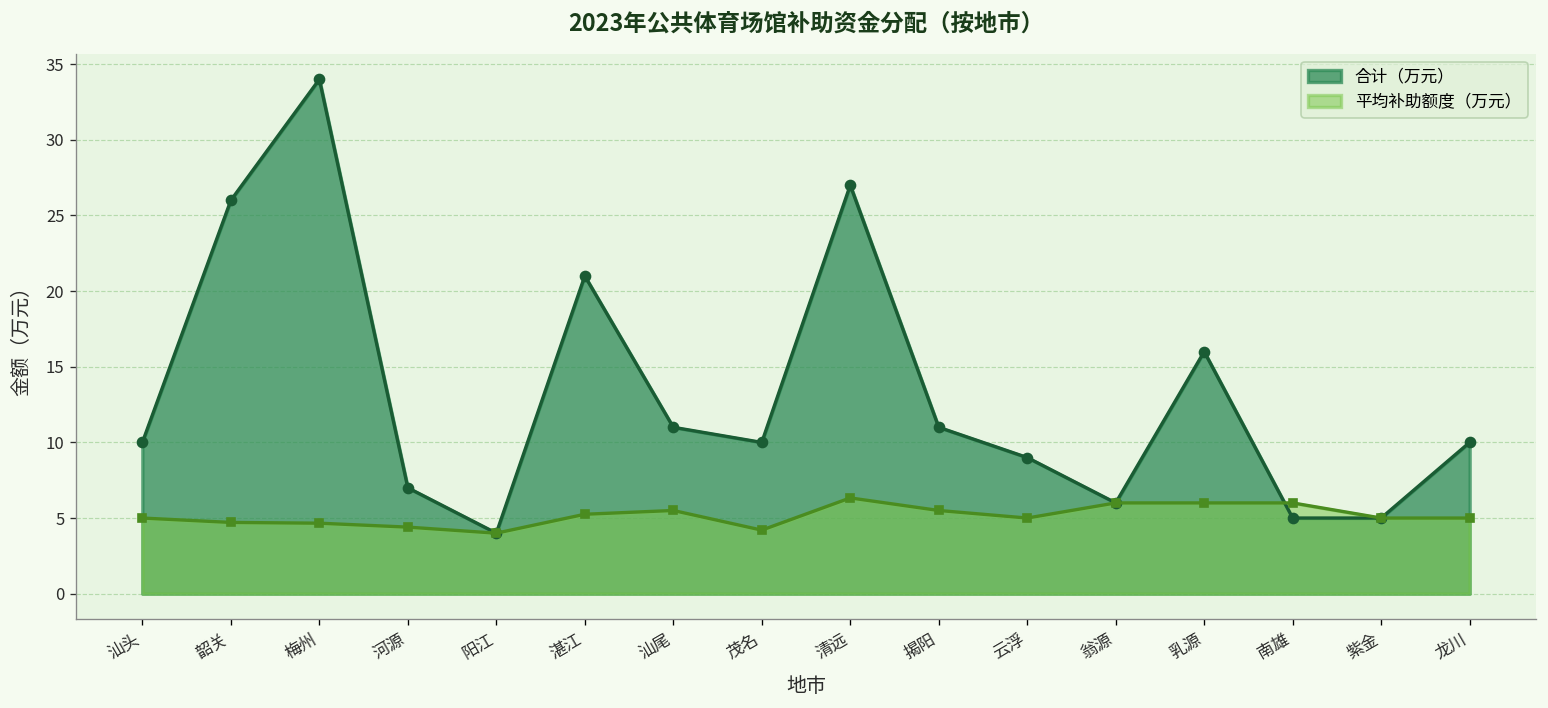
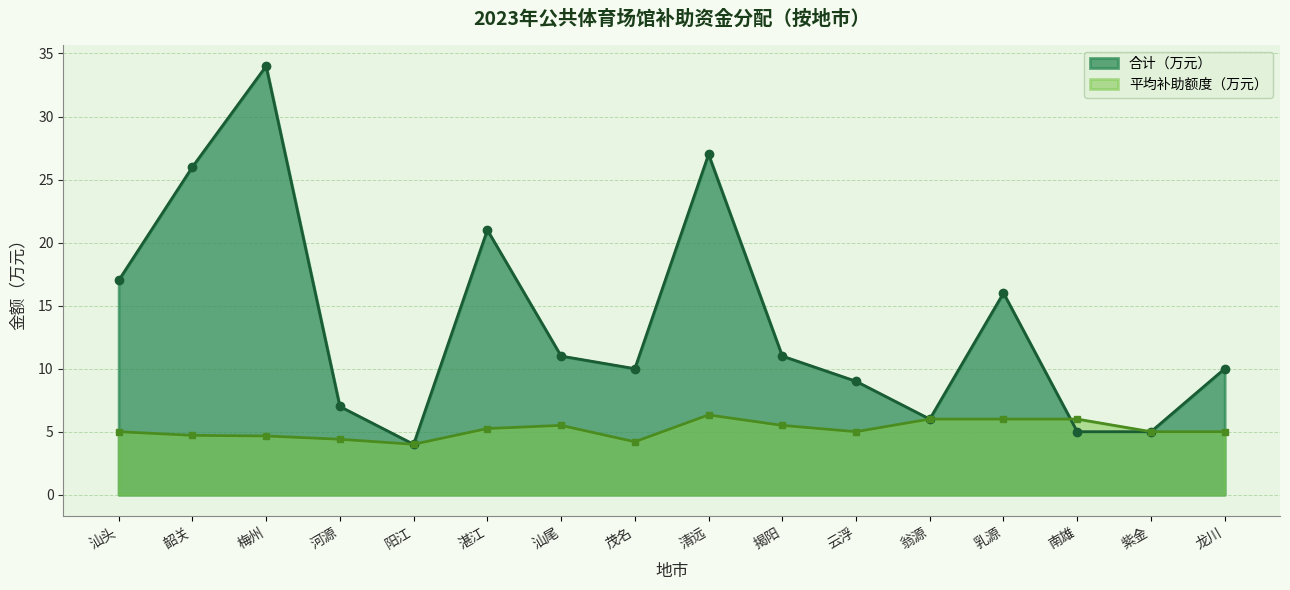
合计（万元）, 汕头: 10 -> 17
